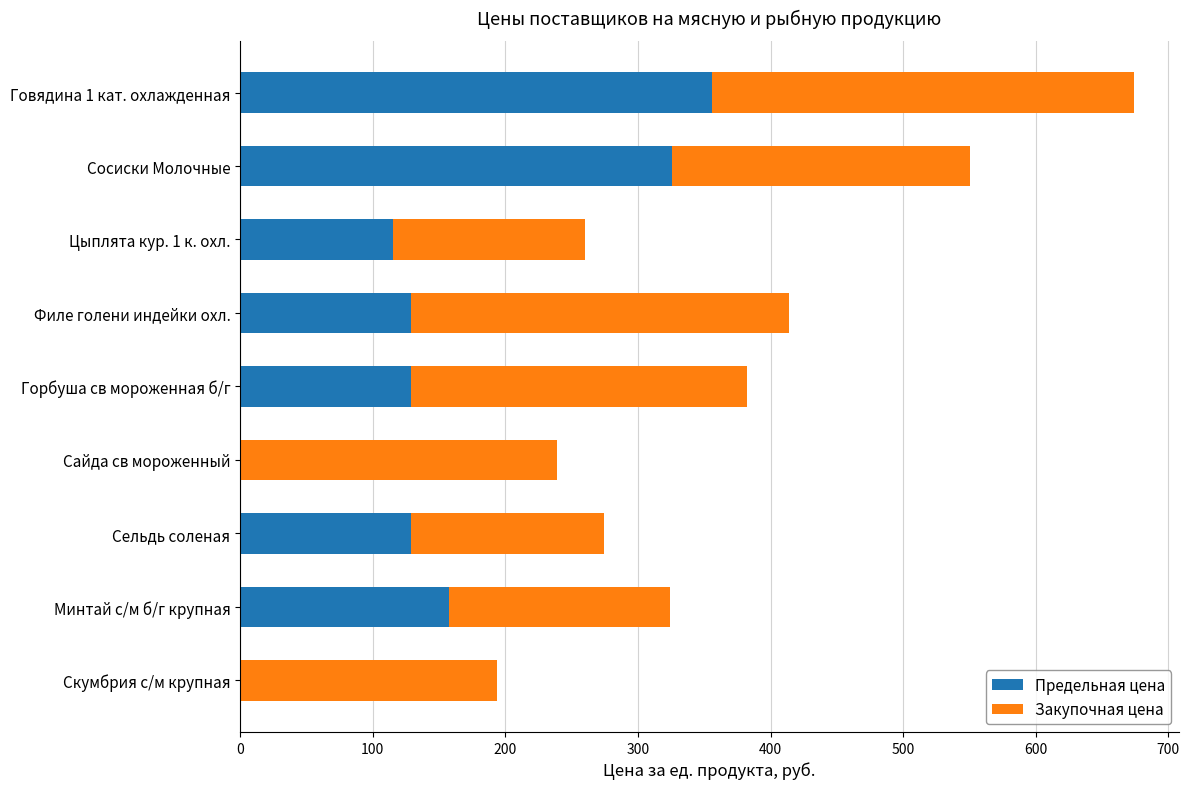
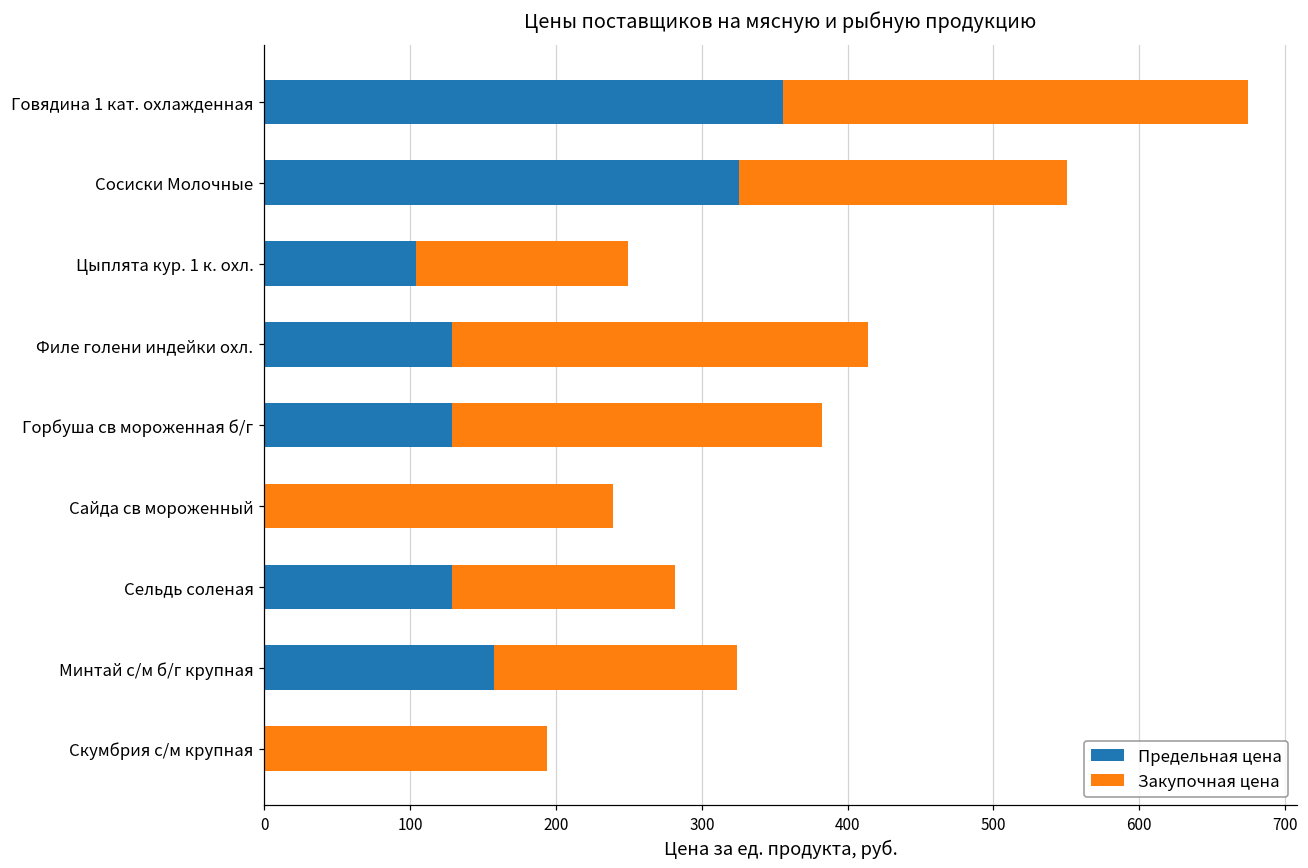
Предельная цена, Цыплята кур. 1 к. охл.: 115 -> 104
Закупочная цена, Сельдь соленая: 146 -> 153
